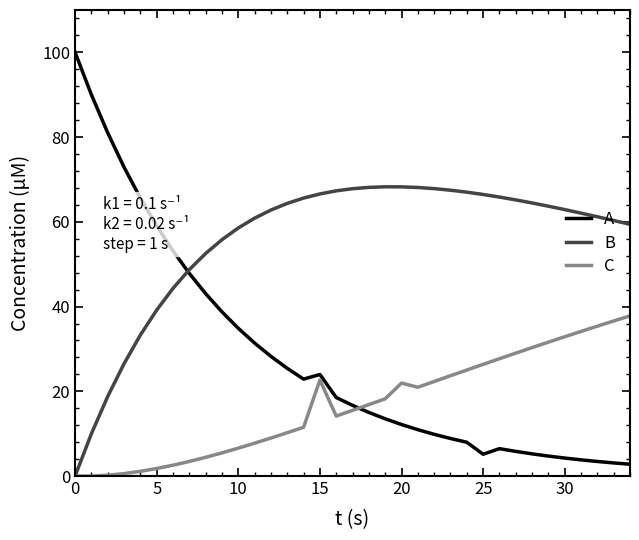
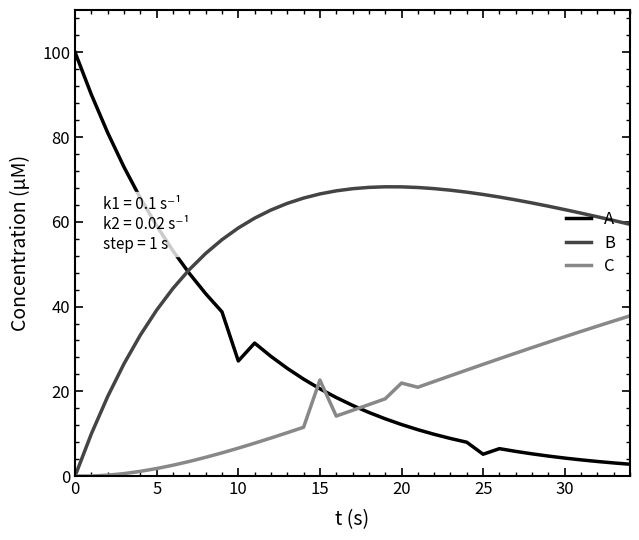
A, 10: 35 -> 27
A, 15: 24 -> 21
